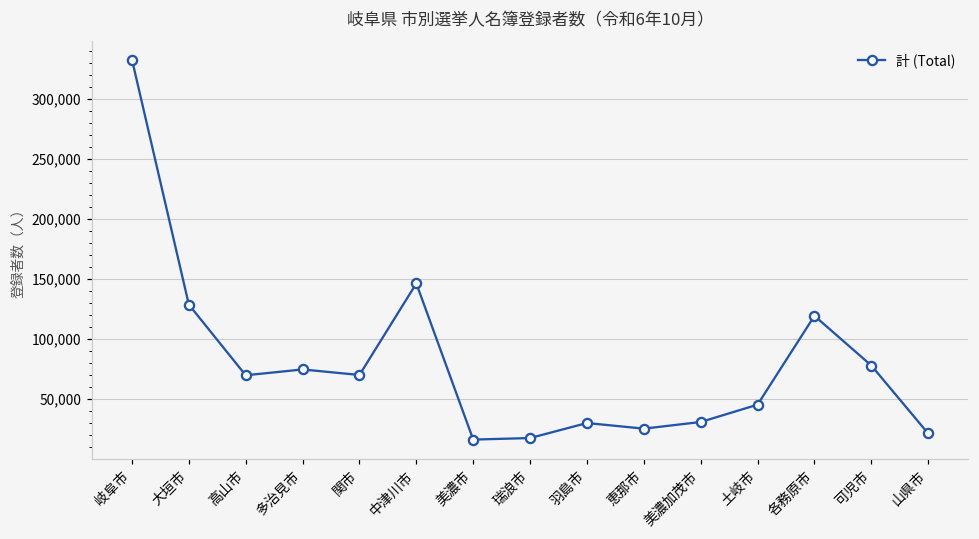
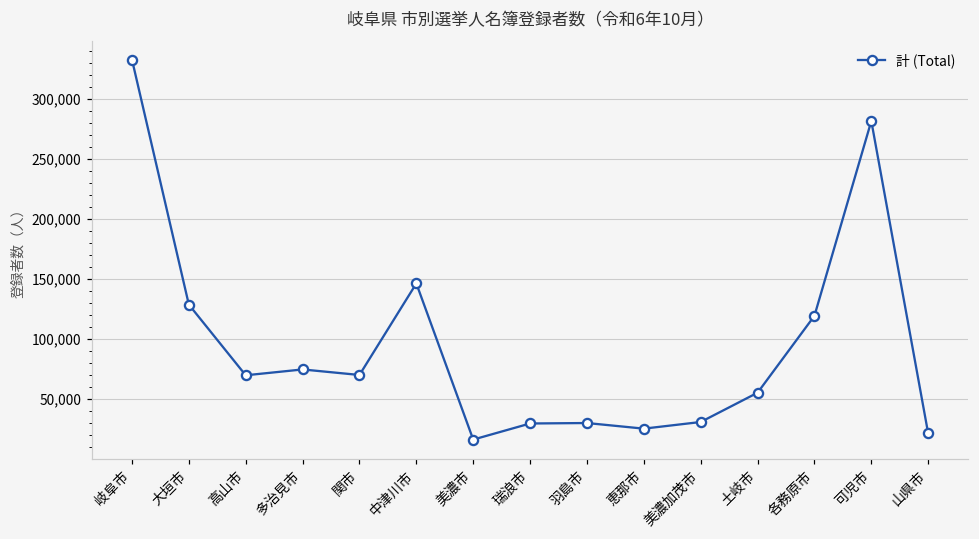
瑞浪市: 17,000 -> 30,000
土岐市: 45,000 -> 55,000
可児市: 78,000 -> 282,000
